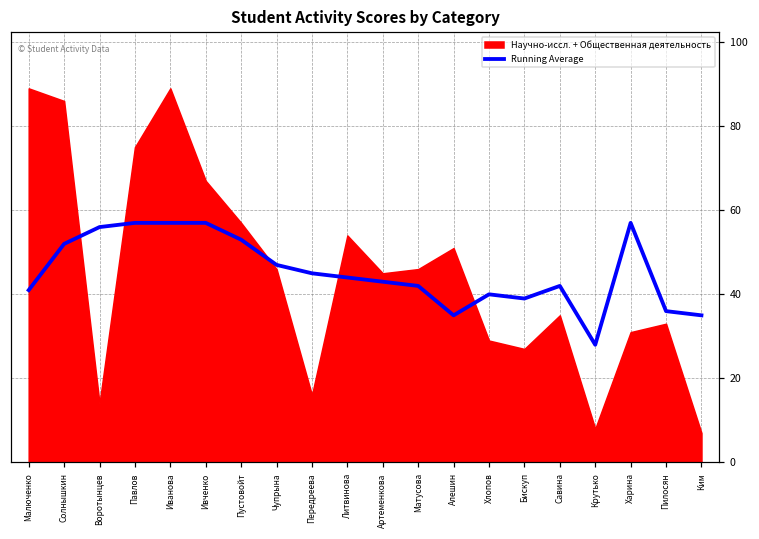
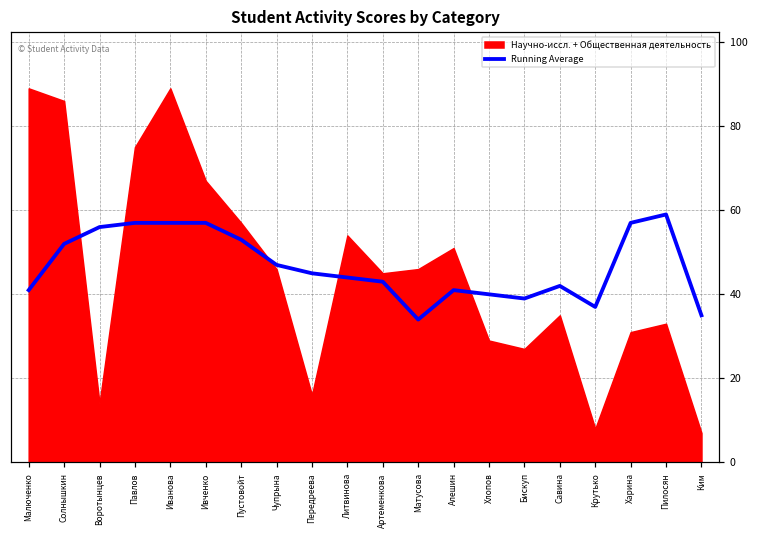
Running Average, Матусова: 42 -> 34
Running Average, Алешин: 35 -> 41
Running Average, Крутько: 28 -> 37
Running Average, Пилосян: 36 -> 59
